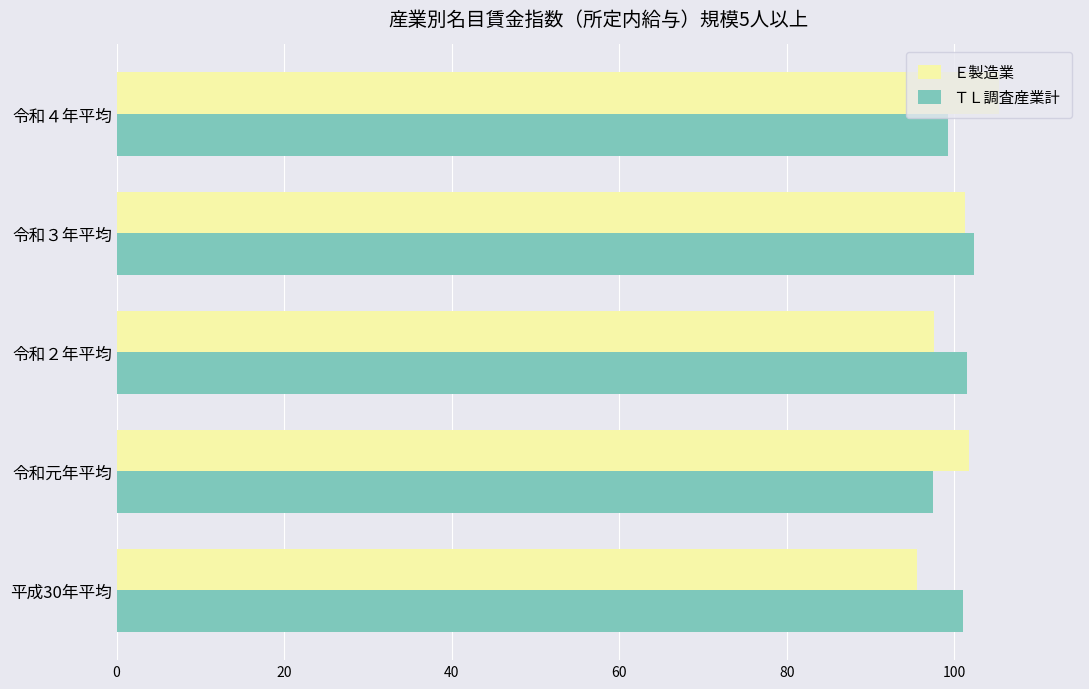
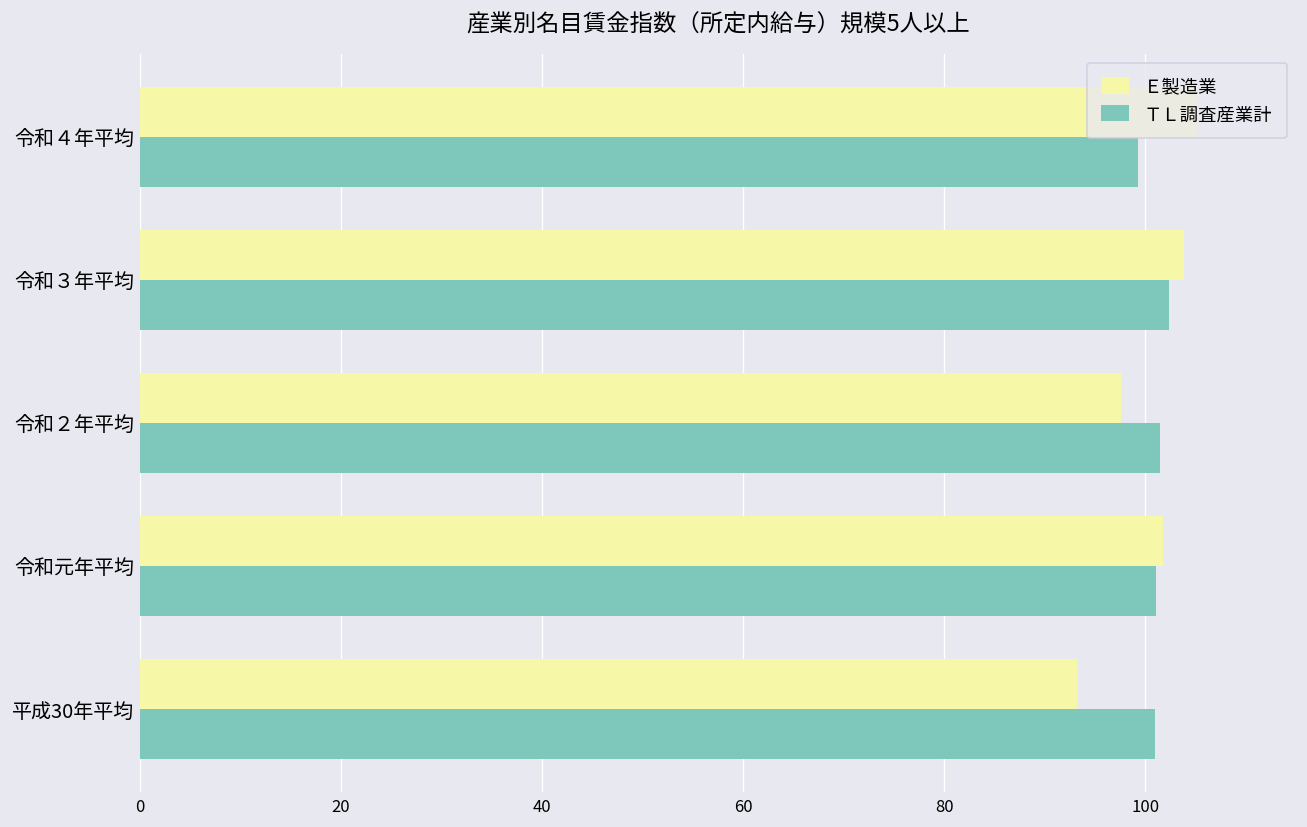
Ｅ製造業, 令和３年平均: 101 -> 104
ＴＬ調査産業計, 令和元年平均: 97 -> 101
Ｅ製造業, 平成30年平均: 96 -> 93
